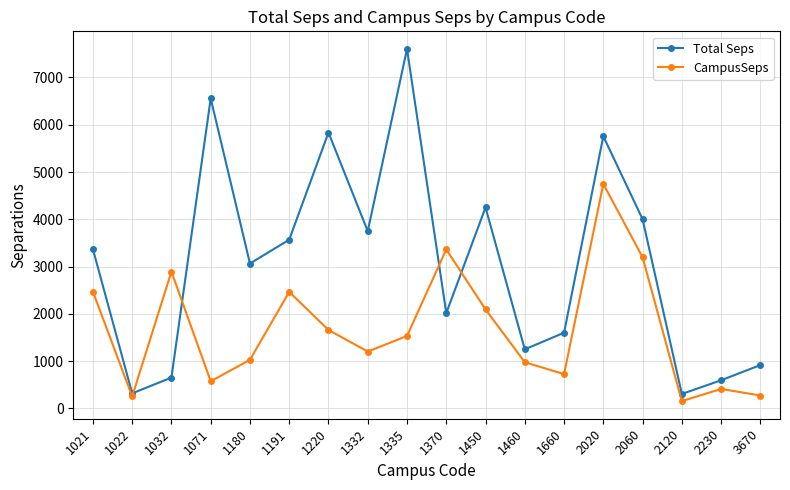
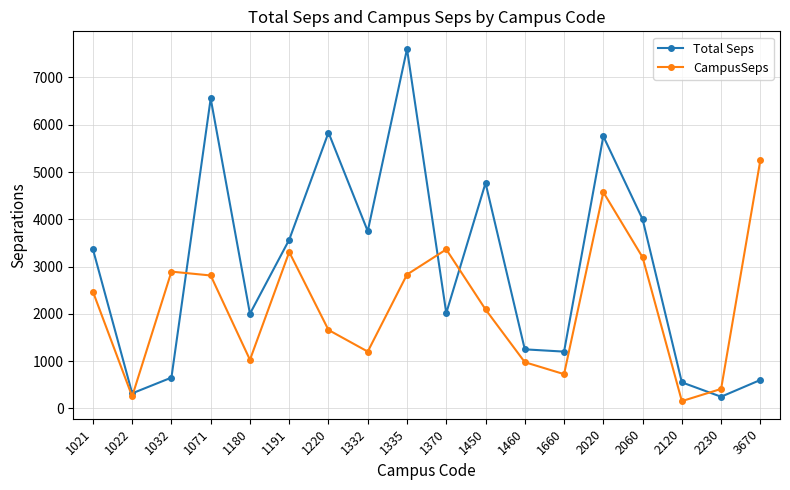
CampusSeps, 1071: 600 -> 2800
Total Seps, 1180: 3100 -> 2000
CampusSeps, 1191: 2500 -> 3300
CampusSeps, 1335: 1500 -> 2800
Total Seps, 1450: 4300 -> 4800
Total Seps, 1660: 1600 -> 1200
CampusSeps, 2020: 4700 -> 4600
Total Seps, 2120: 300 -> 600
Total Seps, 2230: 600 -> 200
Total Seps, 3670: 900 -> 600
CampusSeps, 3670: 300 -> 5300
